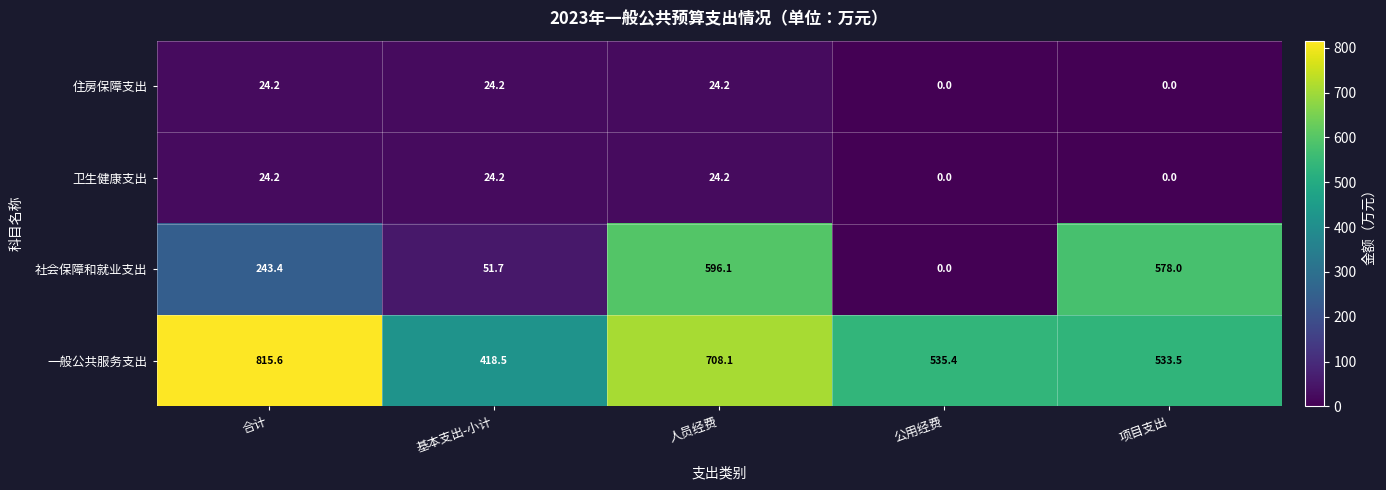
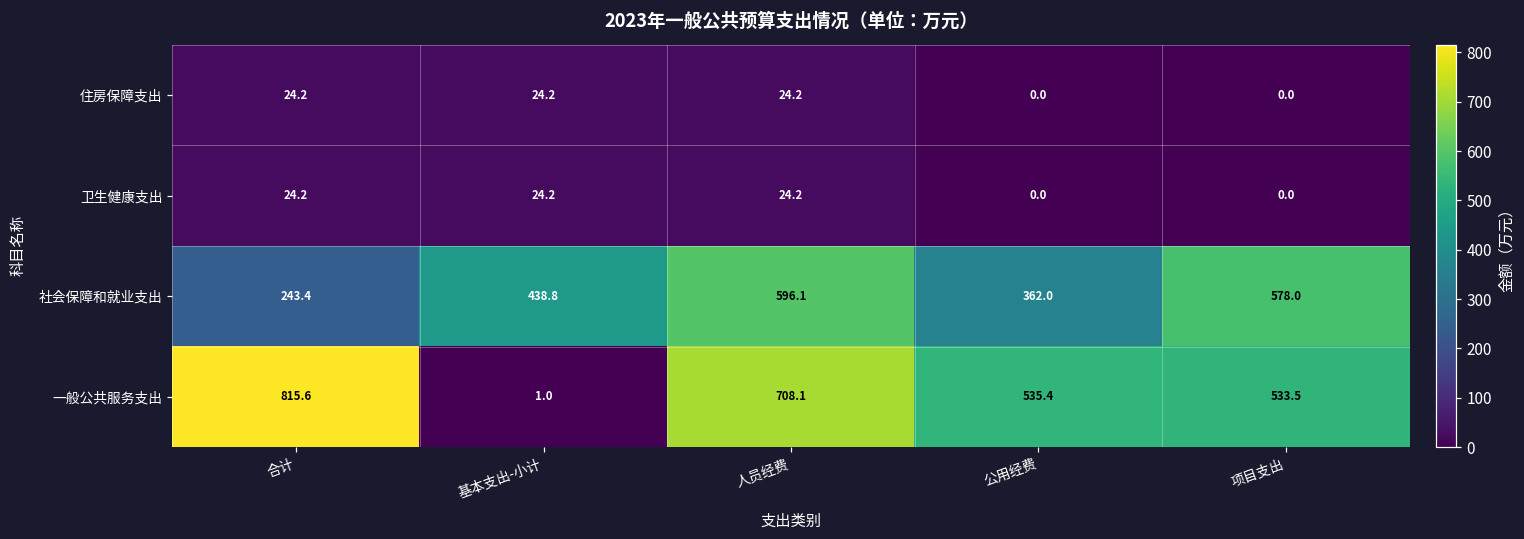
社会保障和就业支出, 基本支出-小计: 51.7 -> 438.8
社会保障和就业支出, 公用经费: 0.0 -> 362.0
一般公共服务支出, 基本支出-小计: 418.5 -> 1.0
